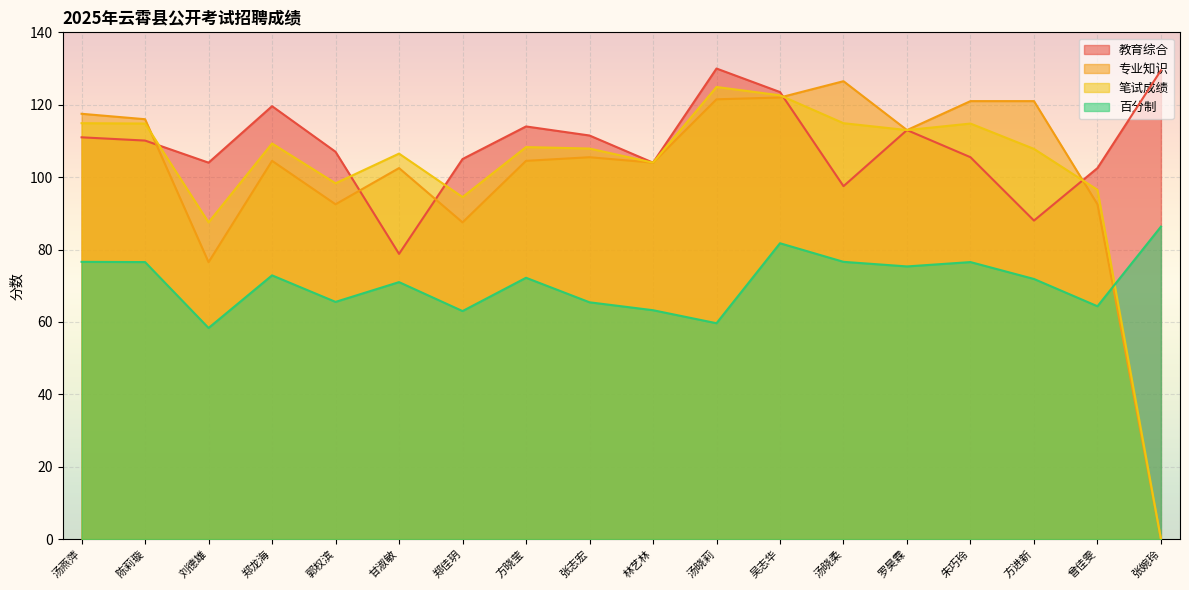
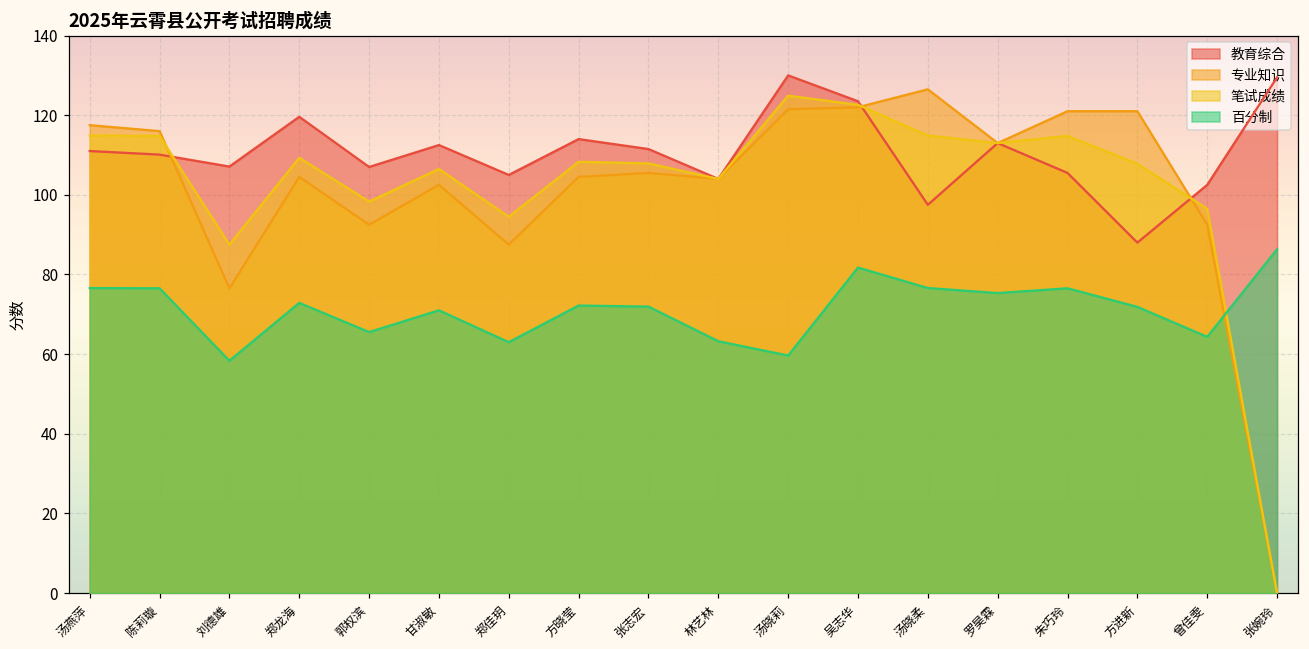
教育综合, 刘德雄: 104 -> 107
教育综合, 甘淑敏: 79 -> 113
百分制, 张志宏: 65 -> 72
